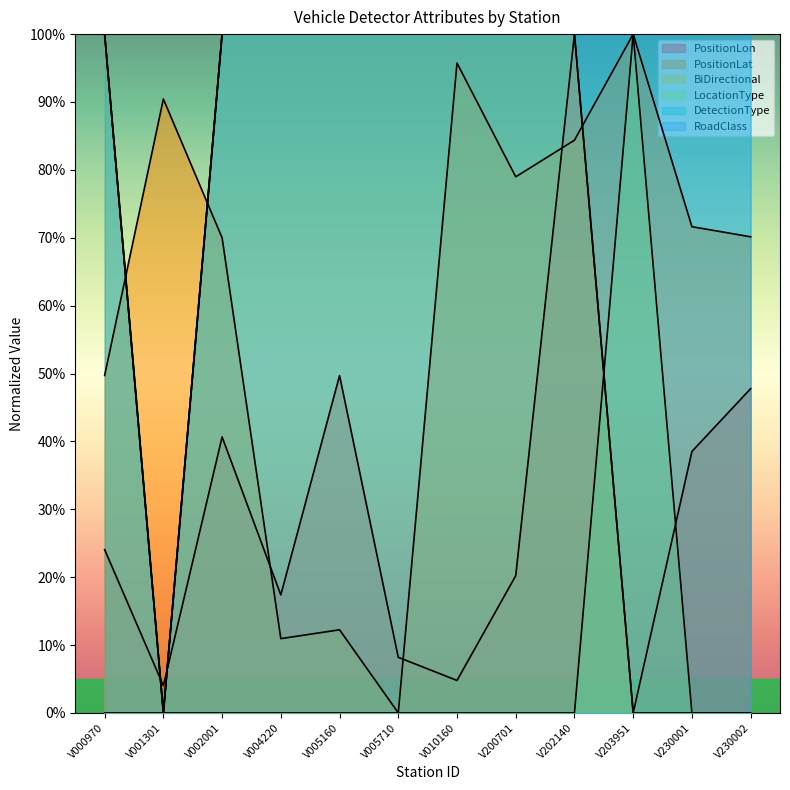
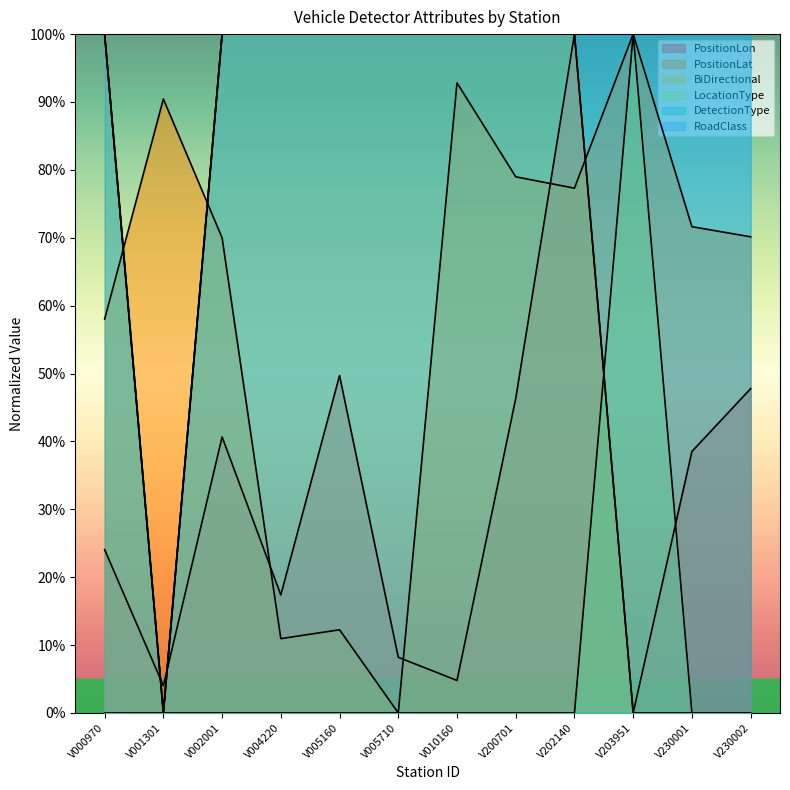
PositionLat, V000970: 50% -> 58%
PositionLat, V010160: 96% -> 93%
PositionLon, V200701: 20% -> 46%
PositionLat, V202140: 84% -> 77%
